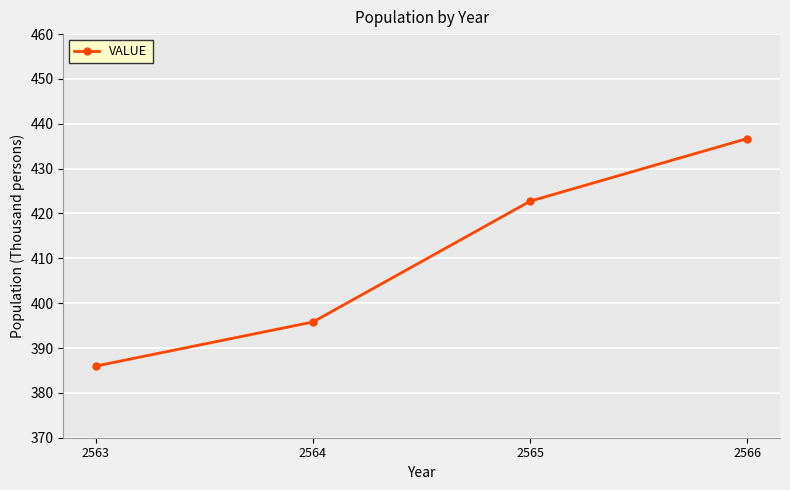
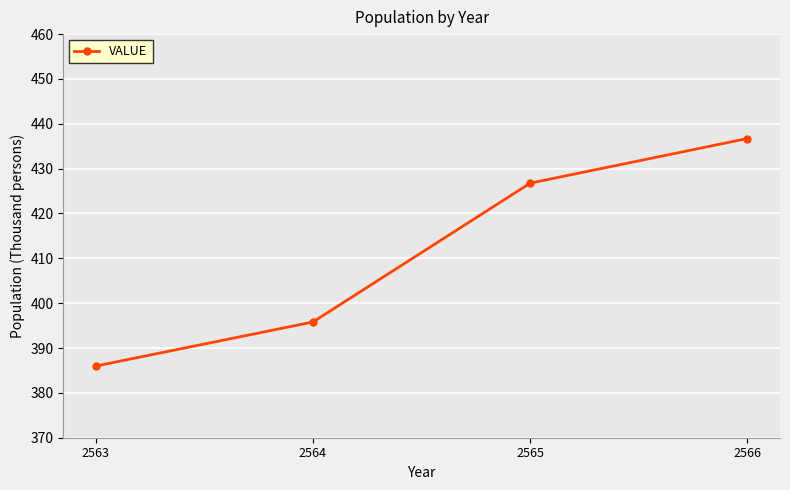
2565: 423 -> 427
